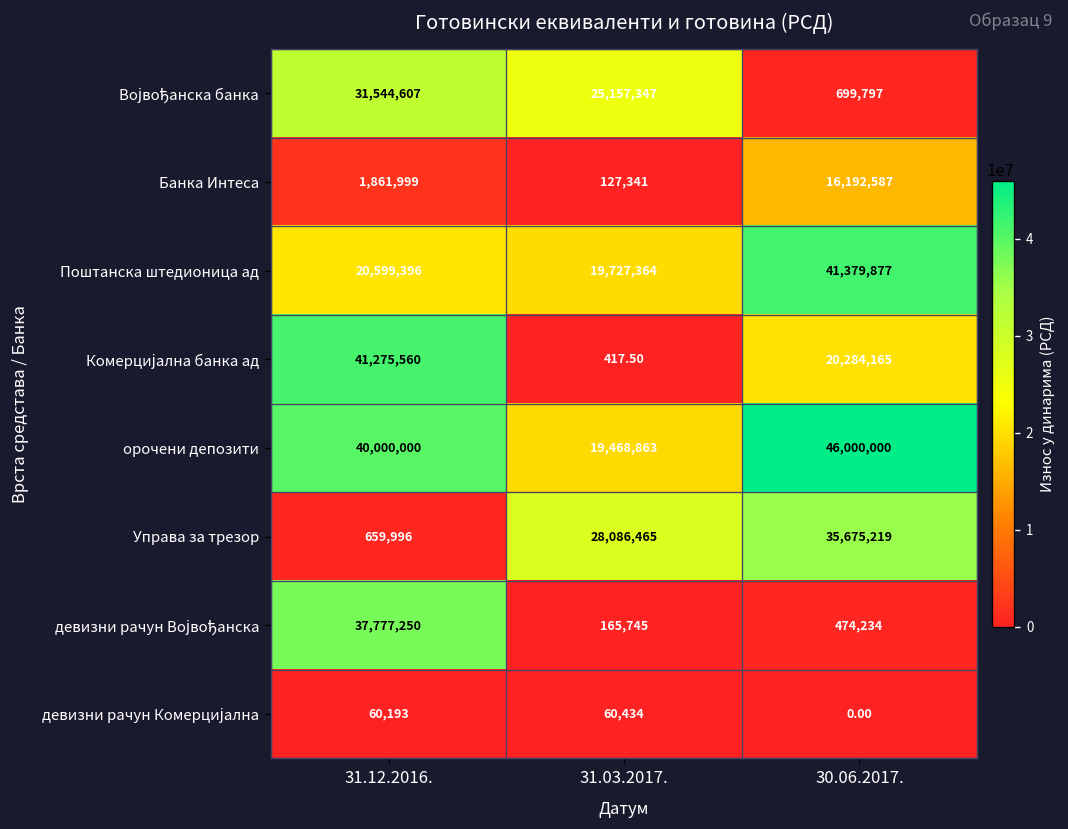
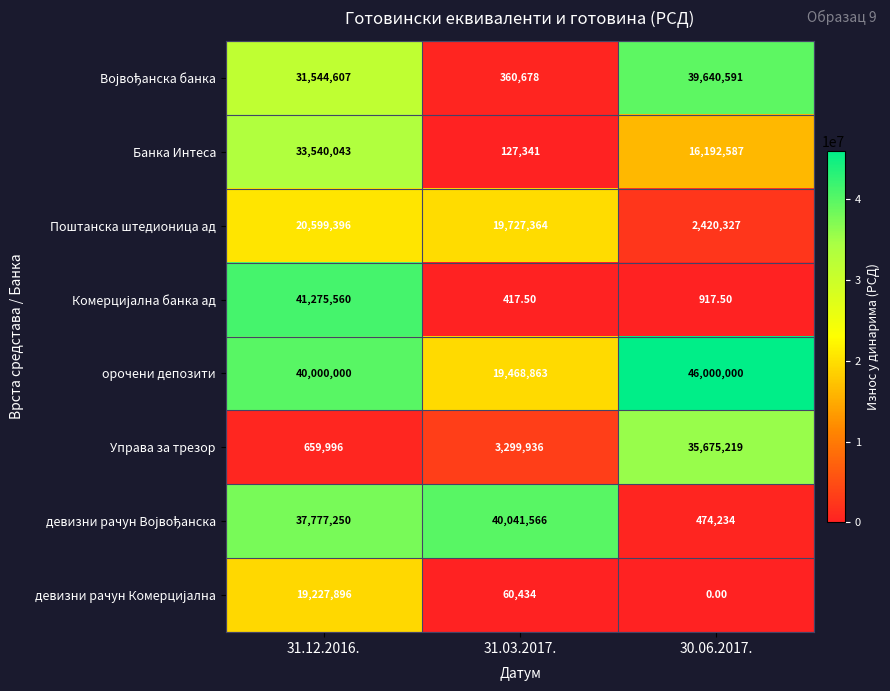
Војвођанска банка, 31.03.2017.: 25,157,347 -> 360,678
Војвођанска банка, 30.06.2017.: 699,797 -> 39,640,591
Банка Интеса, 31.12.2016.: 1,861,999 -> 33,540,043
Поштанска штедионица ад, 30.06.2017.: 41,379,877 -> 2,420,327
Комерцијална банка ад, 30.06.2017.: 20,284,165 -> 917.50
Управа за трезор, 31.03.2017.: 28,086,465 -> 3,299,936
девизни рачун Војвођанска, 31.03.2017.: 165,745 -> 40,041,566
девизни рачун Комерцијална, 31.12.2016.: 60,193 -> 19,227,896
